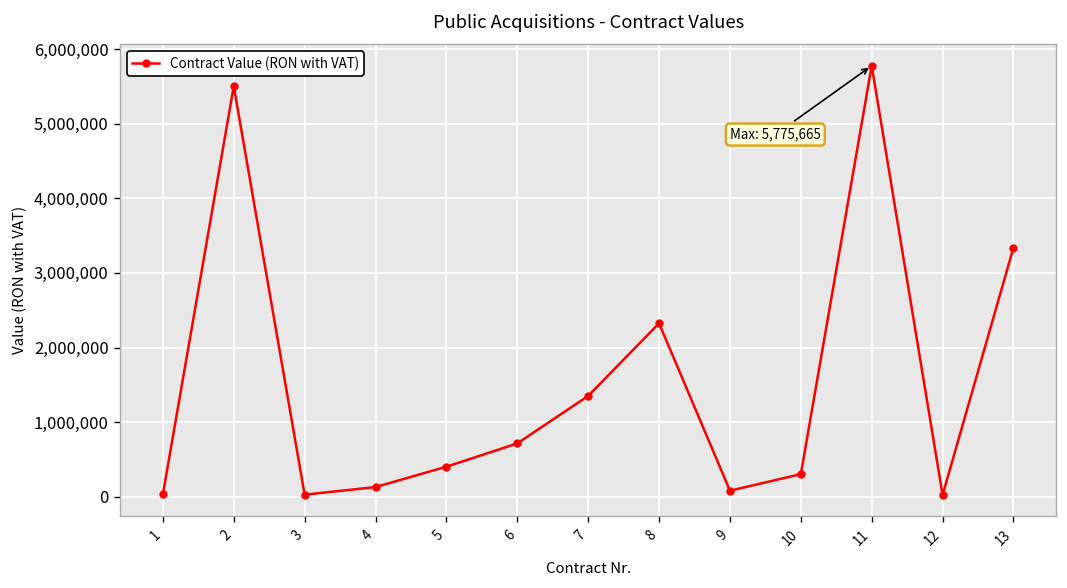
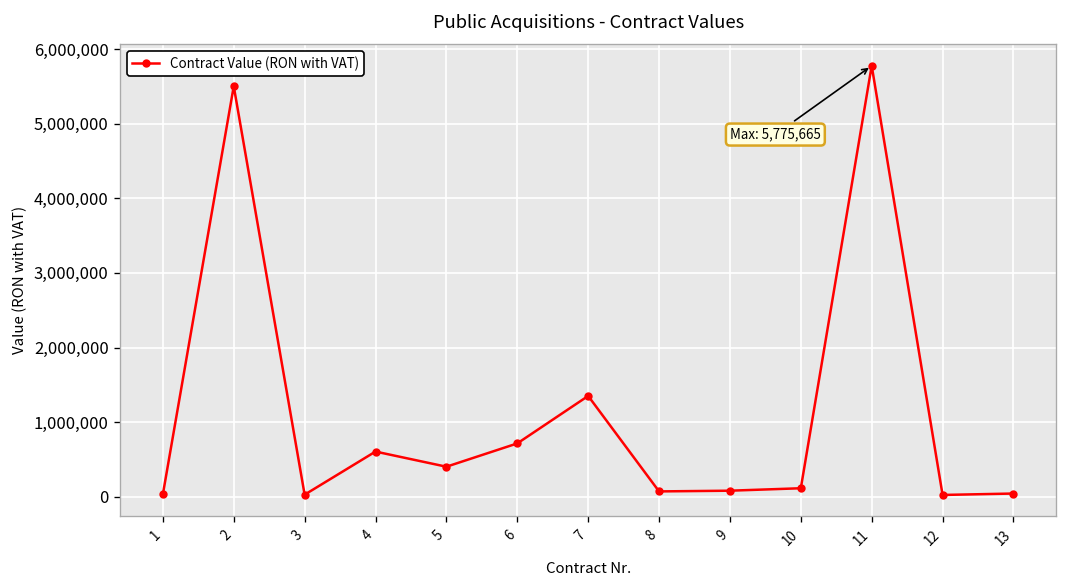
4: 100,000 -> 600,000
8: 2,300,000 -> 100,000
10: 300,000 -> 100,000
13: 3,300,000 -> 0
